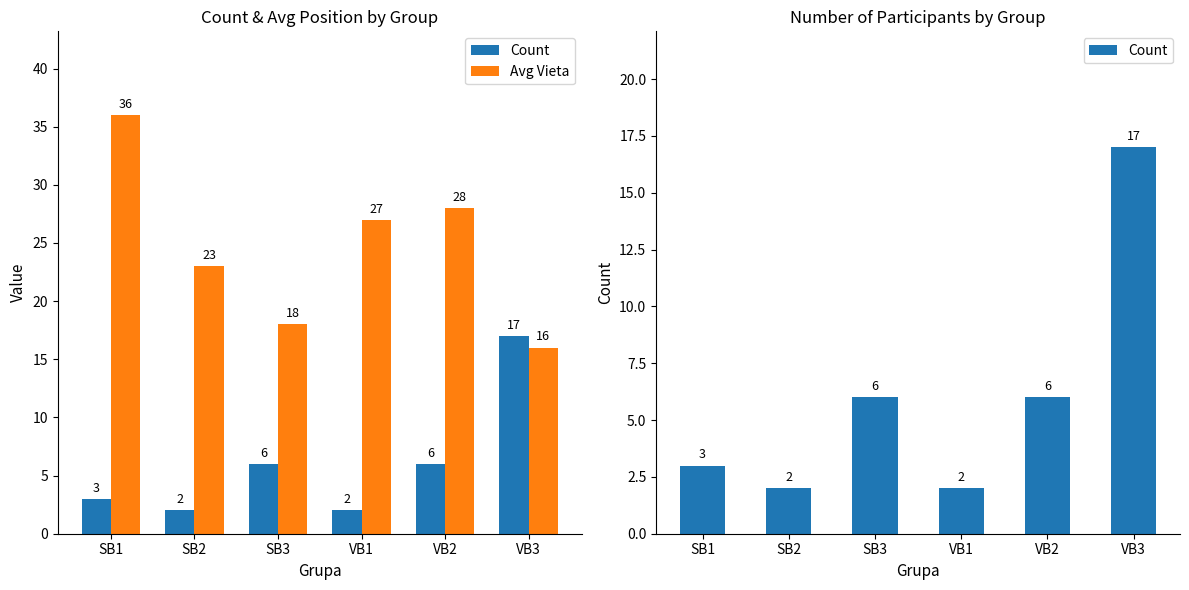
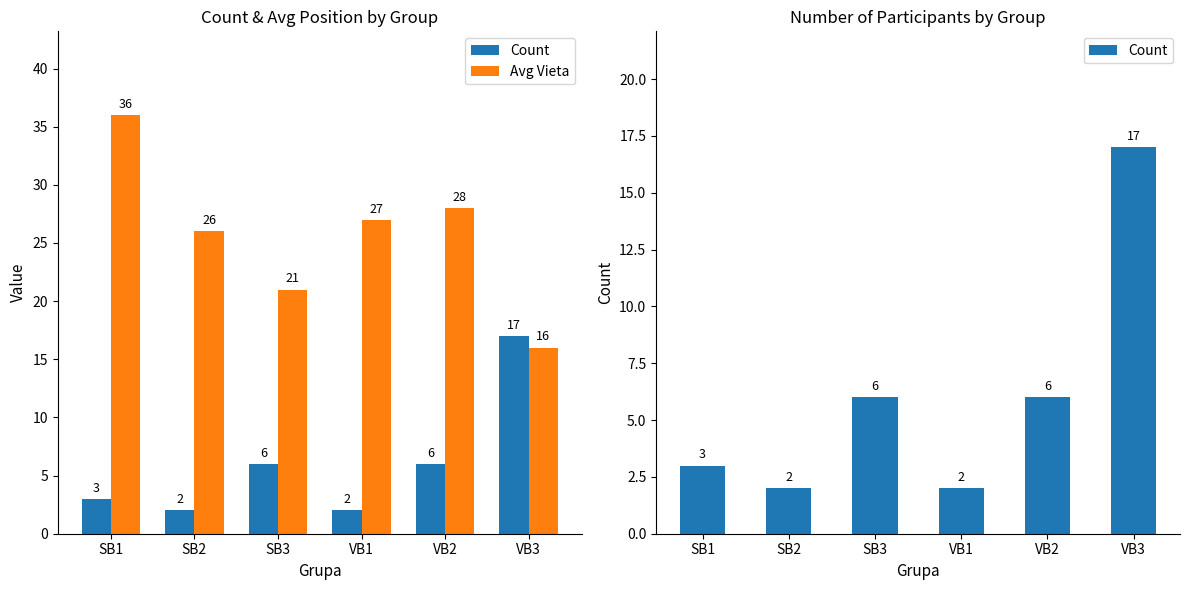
Count & Avg Position by Group, Avg Vieta, SB2: 23 -> 26
Count & Avg Position by Group, Avg Vieta, SB3: 18 -> 21
